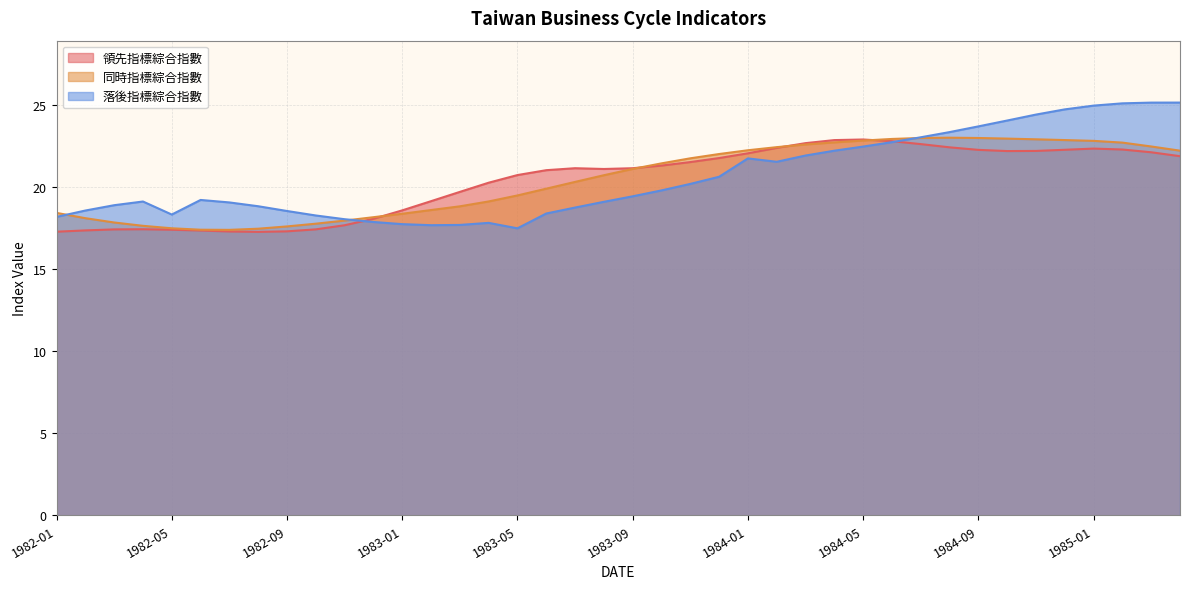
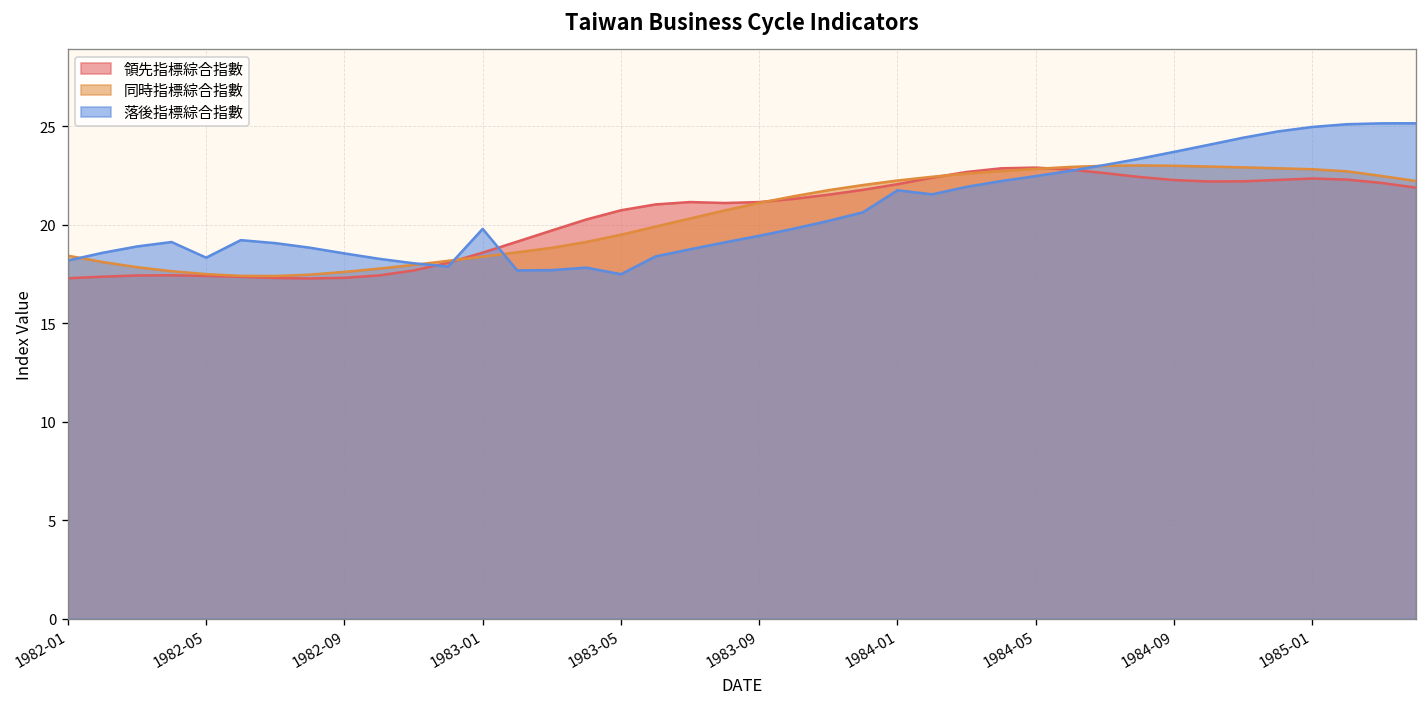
落後指標綜合指數, 1983-01: 17.7 -> 19.8
